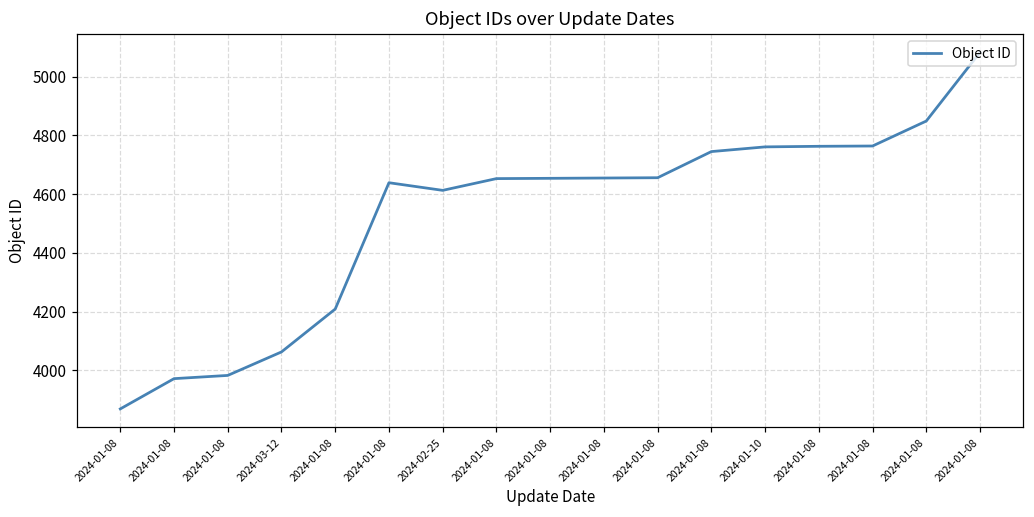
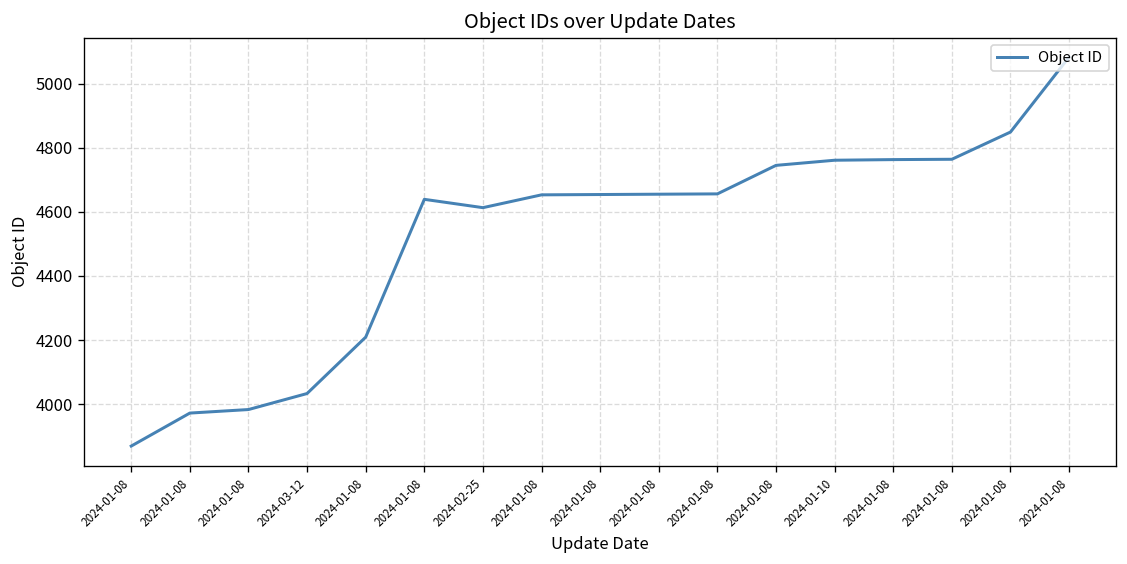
2024-03-12: 4060 -> 4030
